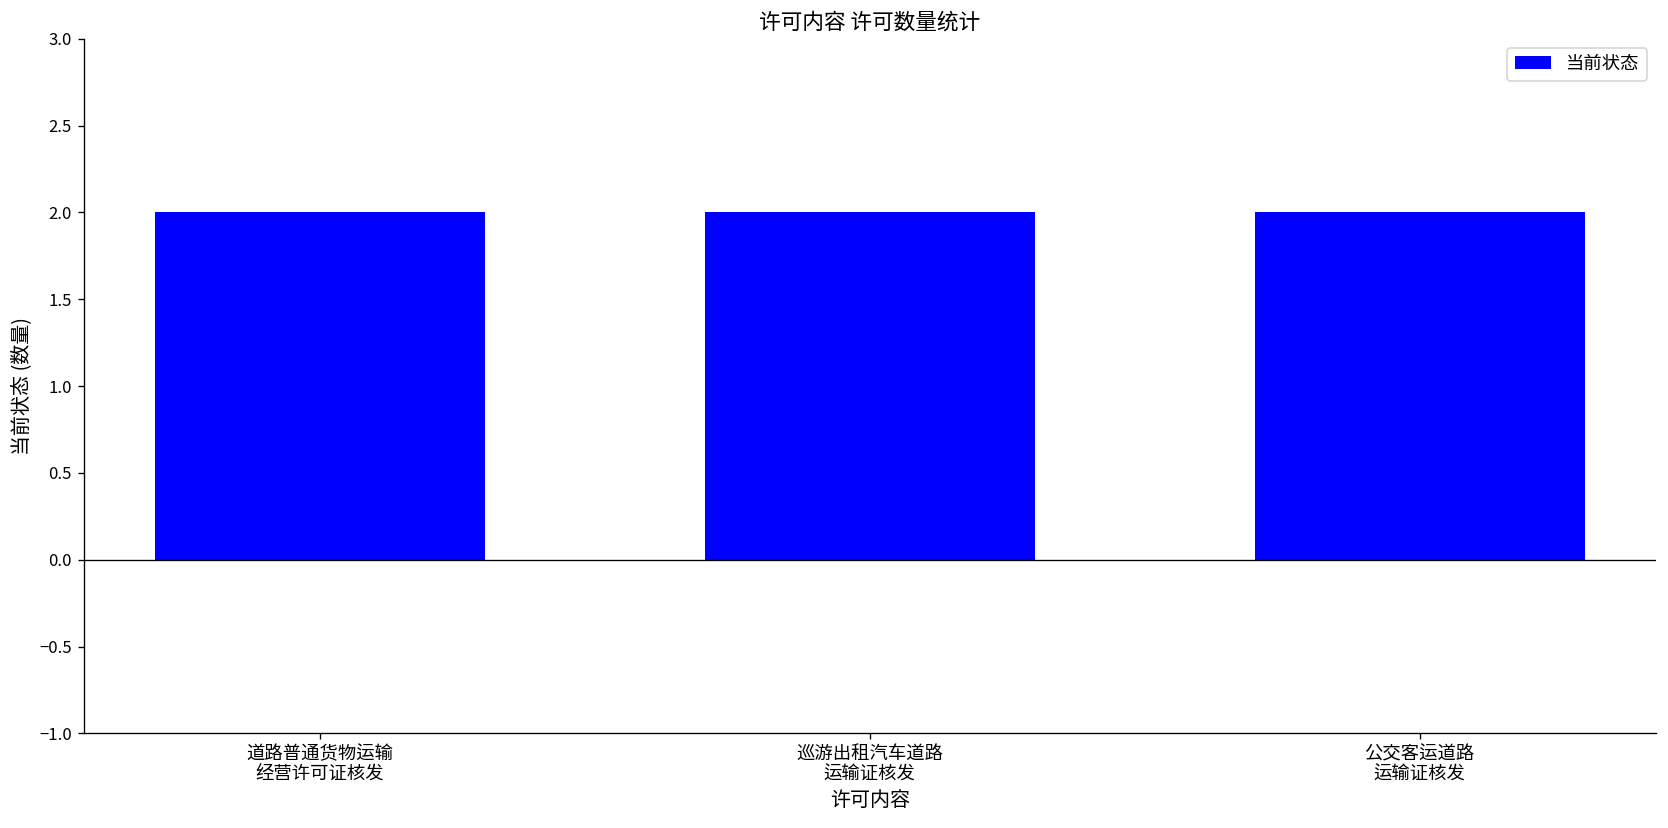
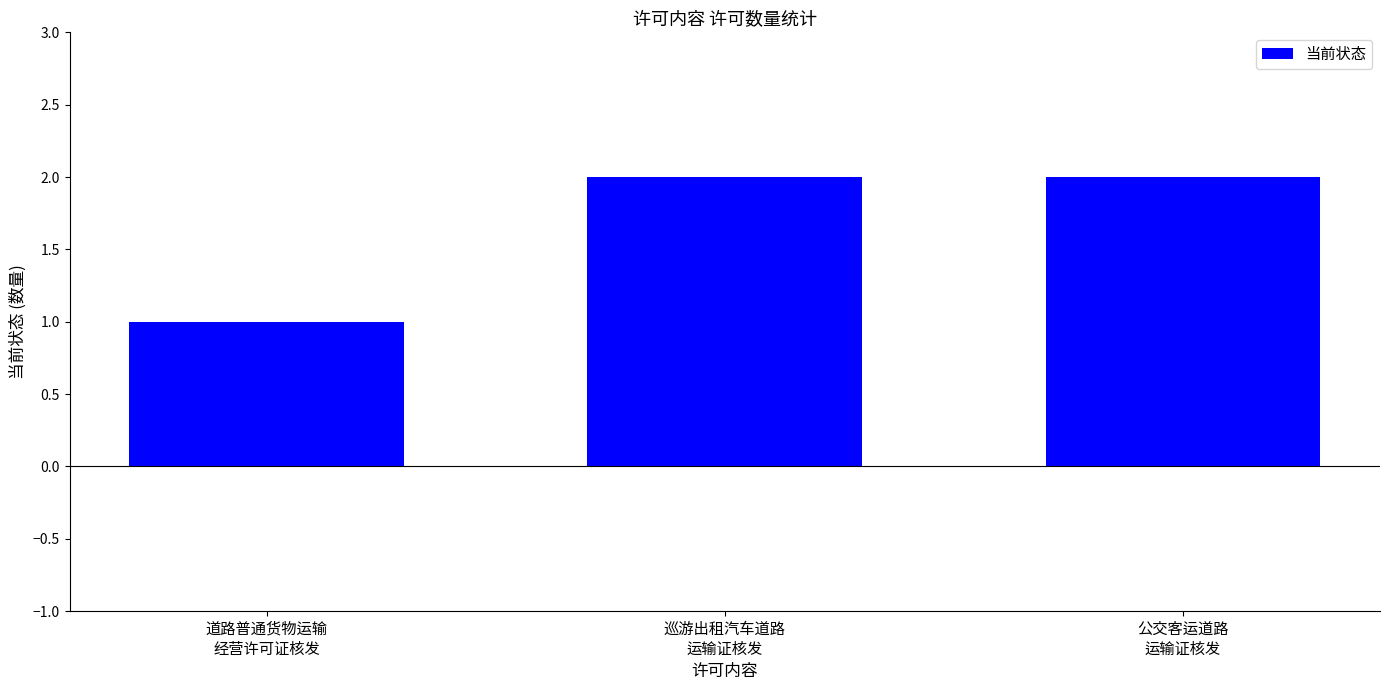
道路普通货物运输 经营许可证核发: 2 -> 1
